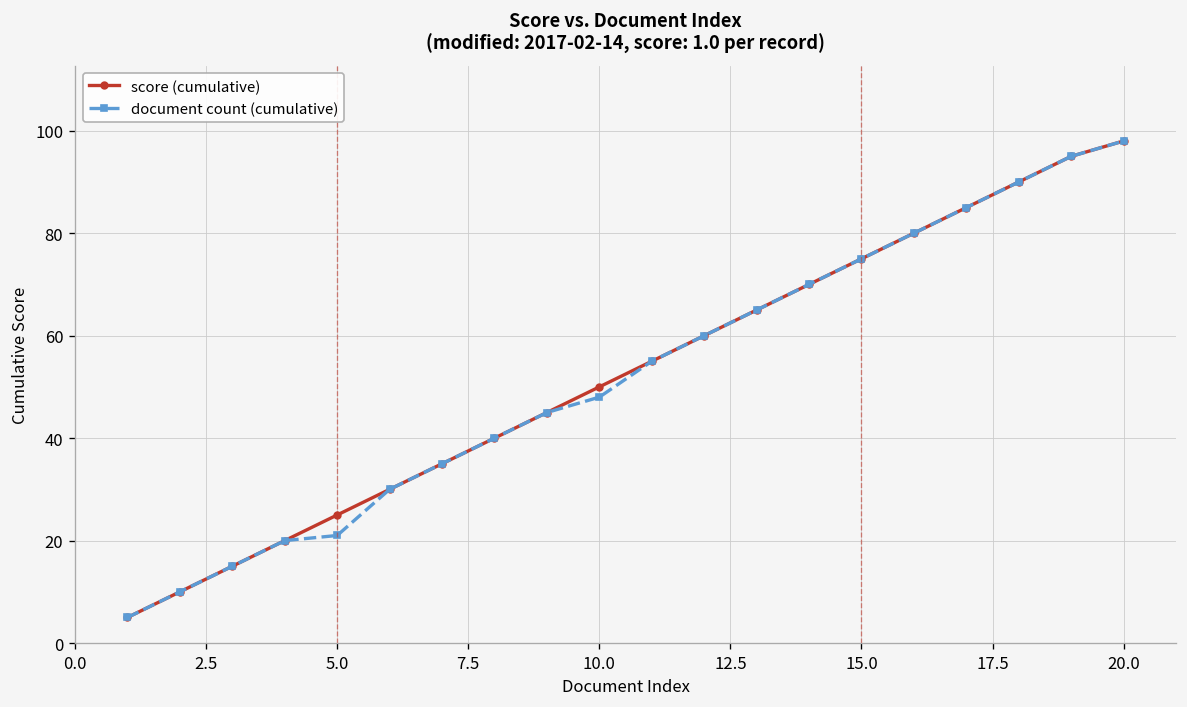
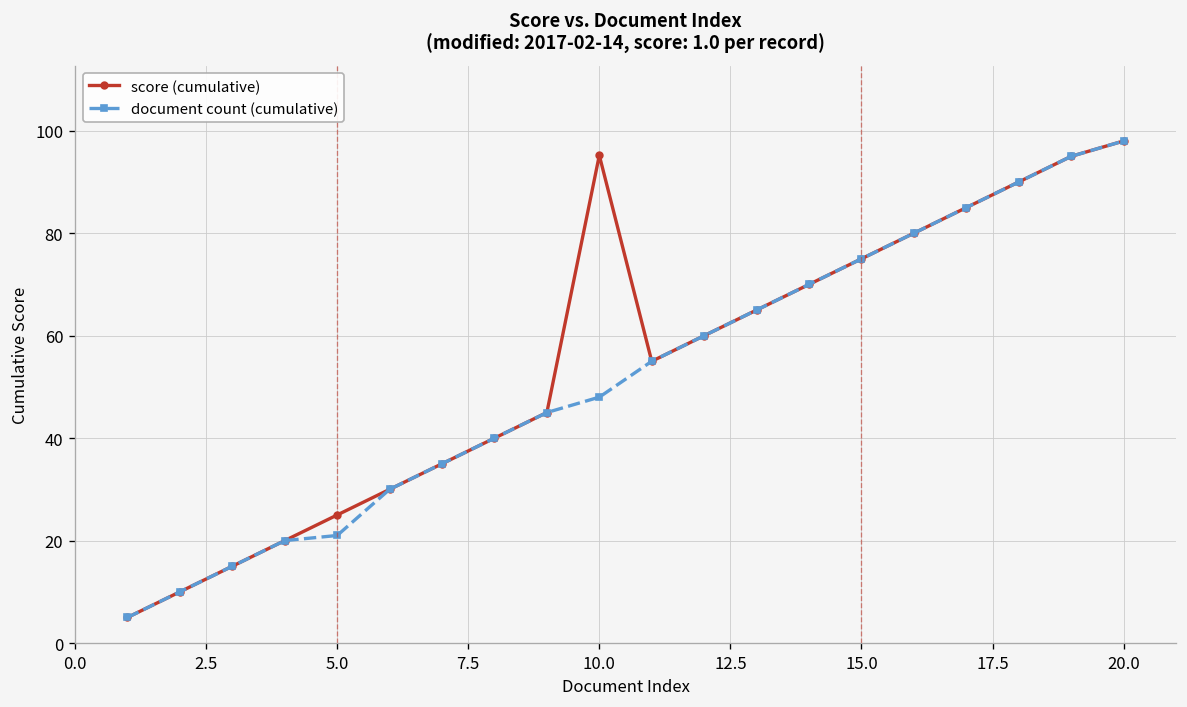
score (cumulative), 10.0: 50 -> 95
